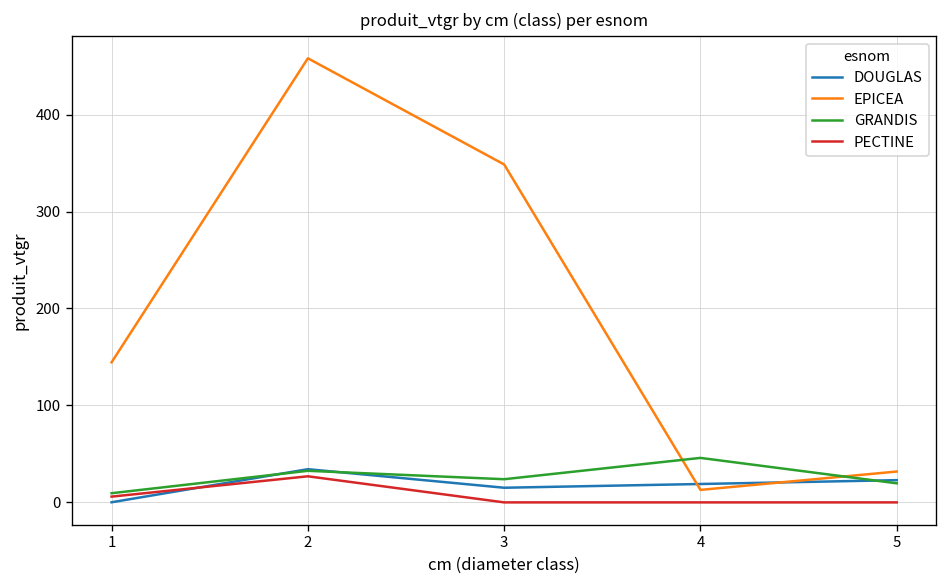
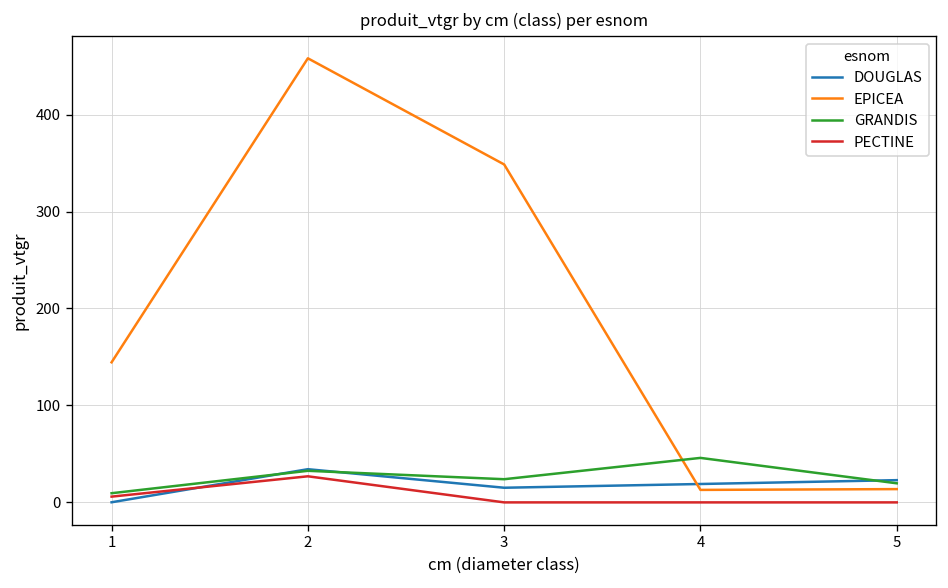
EPICEA, 5: 30 -> 10
